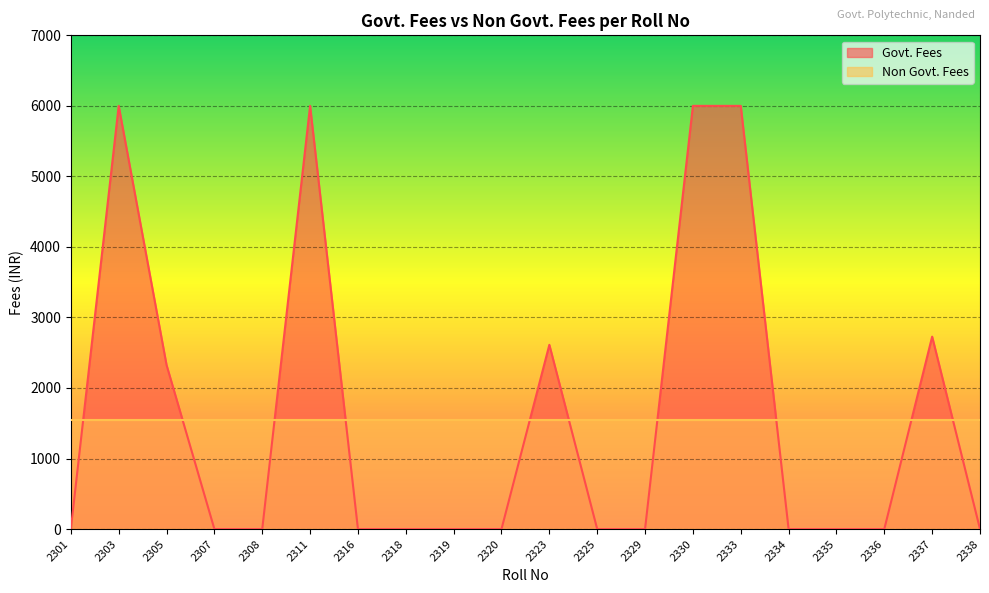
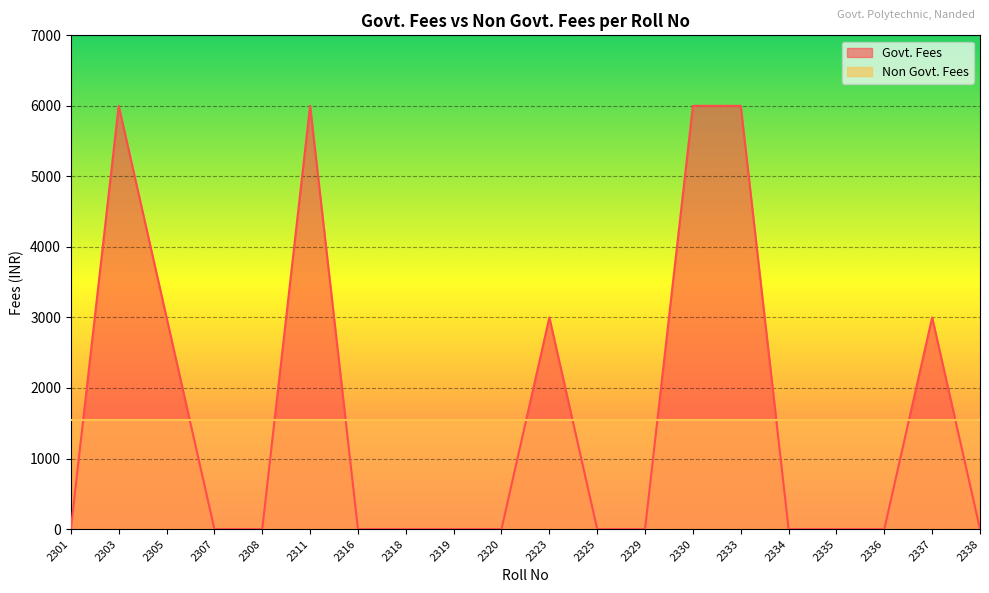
Govt. Fees, 2305: 2300 -> 3000
Govt. Fees, 2323: 2600 -> 3000
Govt. Fees, 2337: 2700 -> 3000
